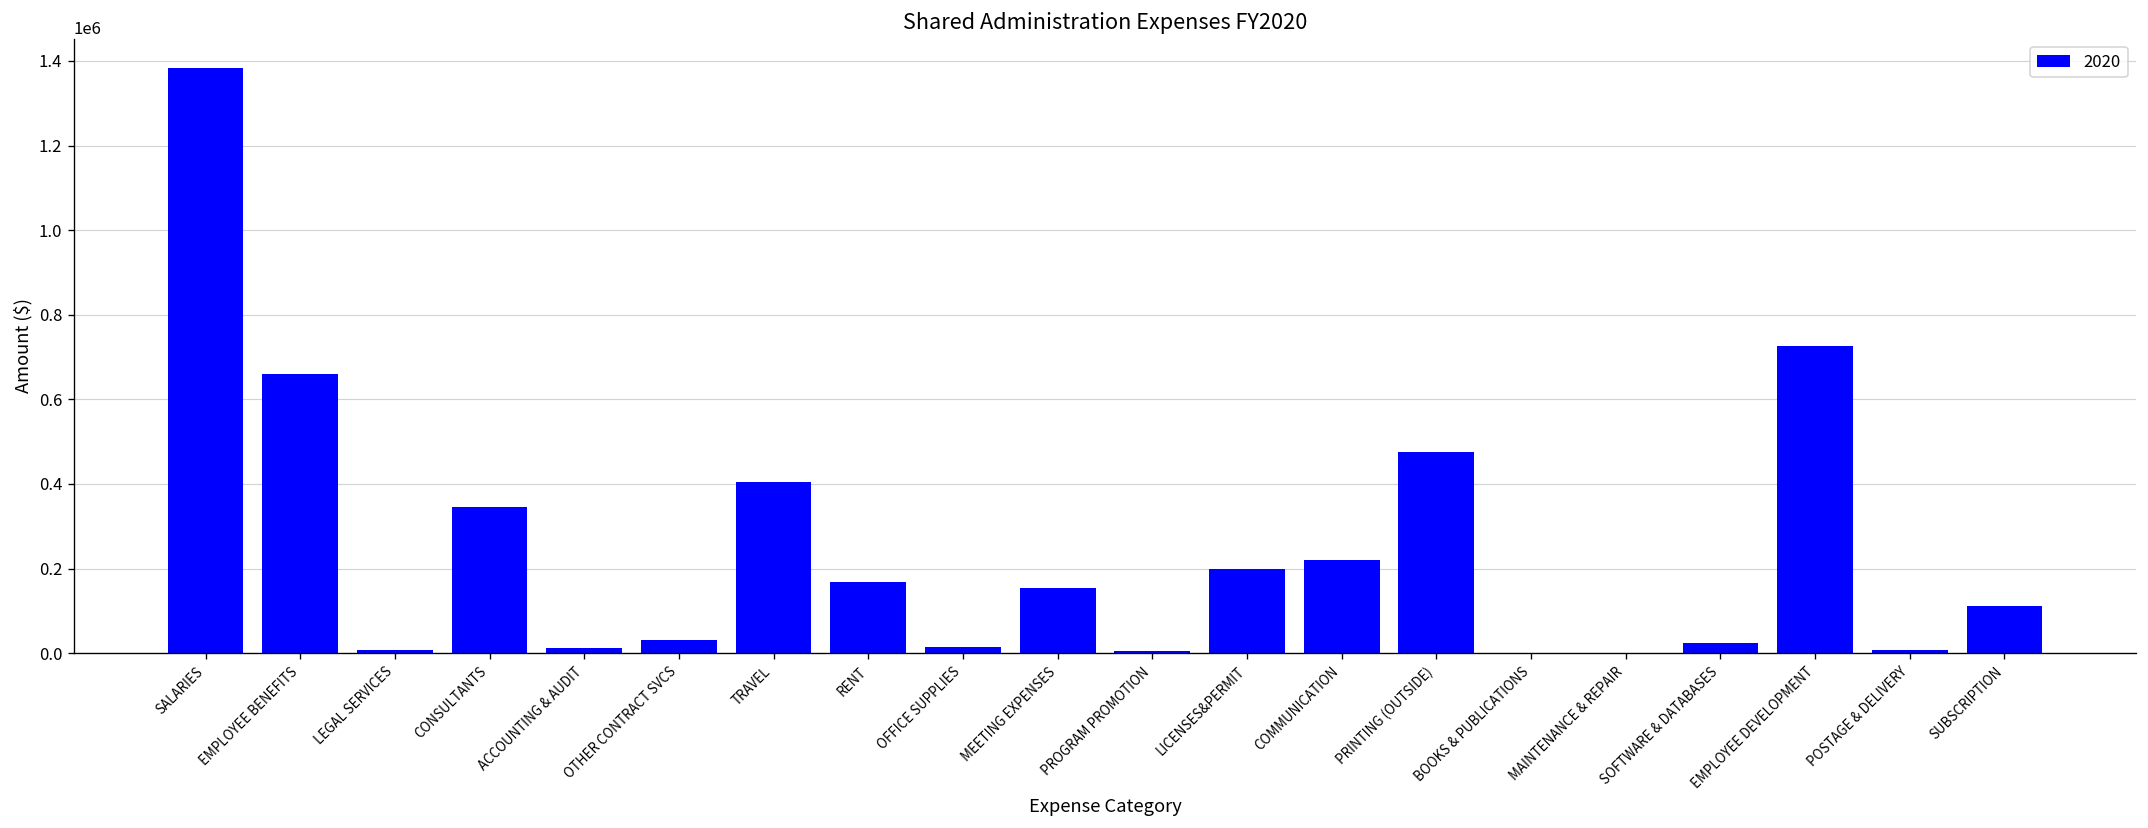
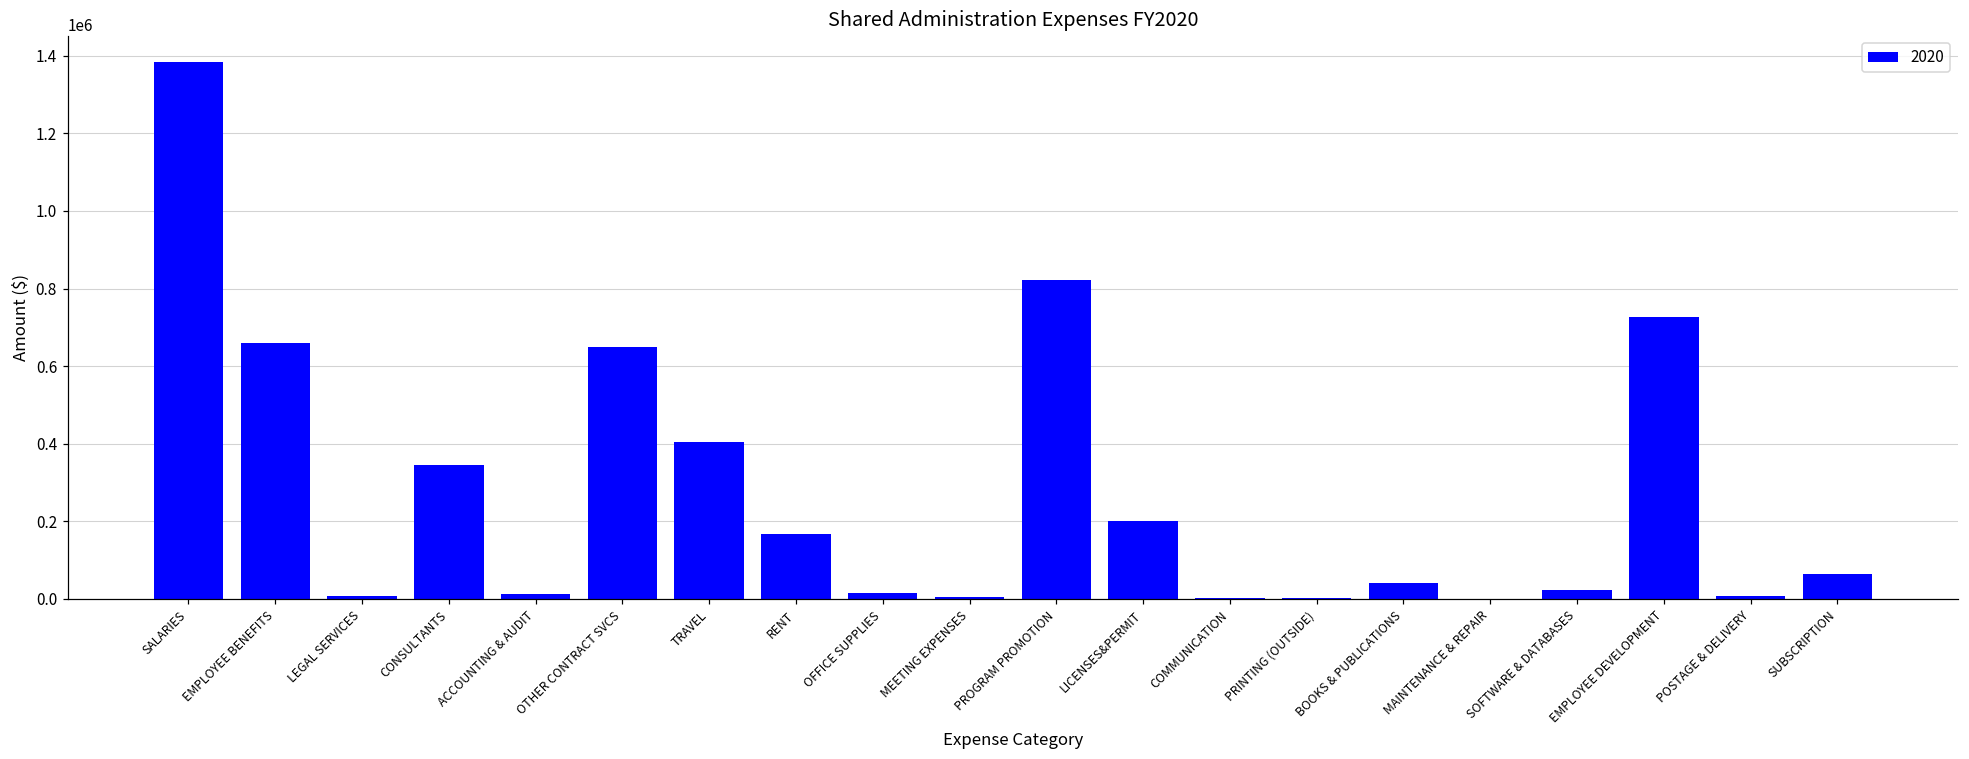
OTHER CONTRACT SVCS: 30000 -> 650000
MEETING EXPENSES: 150000 -> 10000
PROGRAM PROMOTION: 10000 -> 820000
COMMUNICATION: 220000 -> 0
PRINTING (OUTSIDE): 480000 -> 0
BOOKS & PUBLICATIONS: 0 -> 40000
SUBSCRIPTION: 110000 -> 60000
